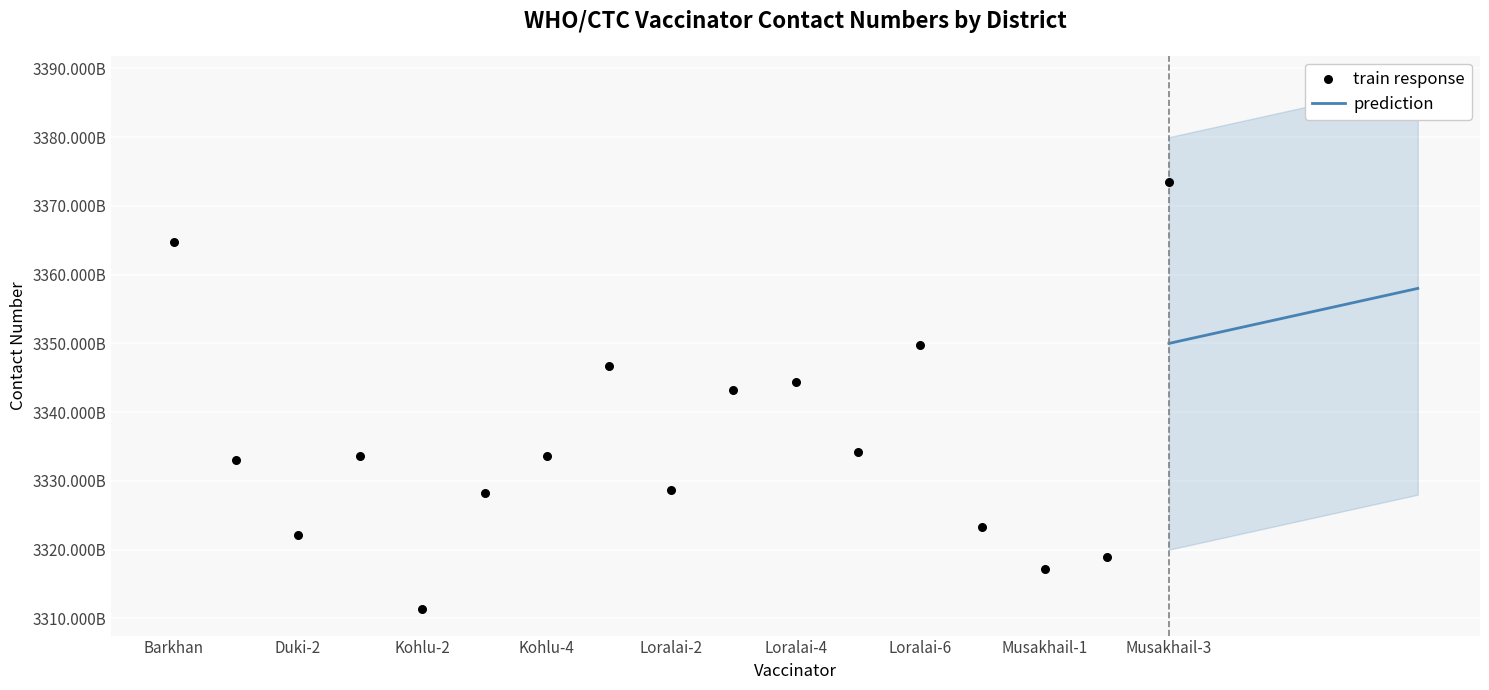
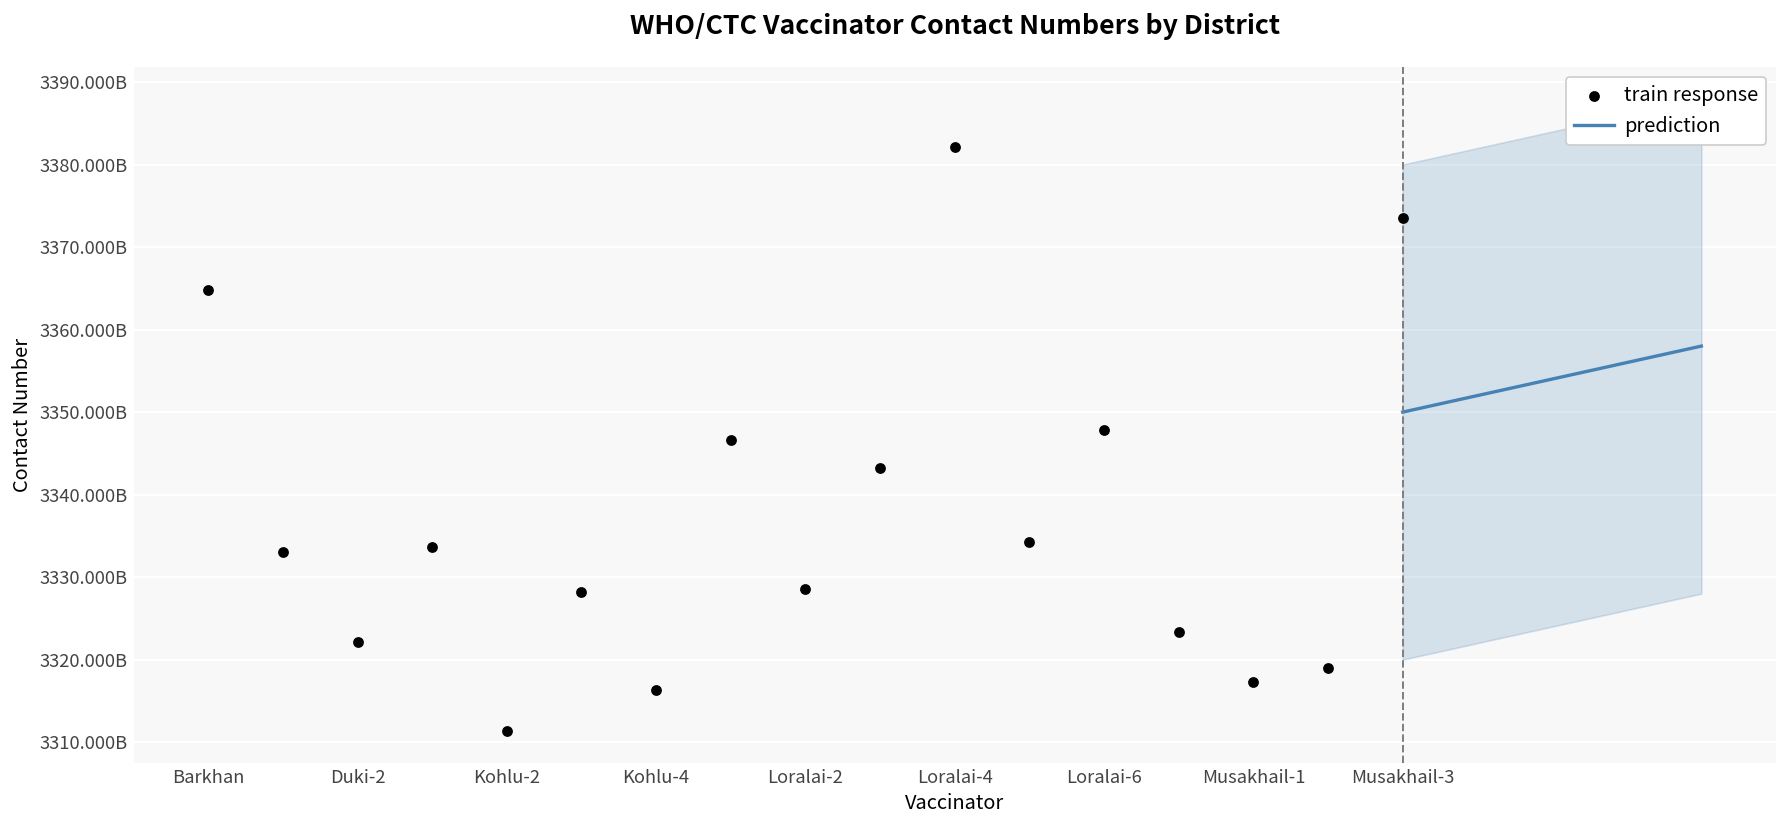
train response, Kohlu-4: 3334000000000 -> 3316000000000
train response, Loralai-4: 3344000000000 -> 3382000000000
train response, Loralai-6: 3350000000000 -> 3348000000000
